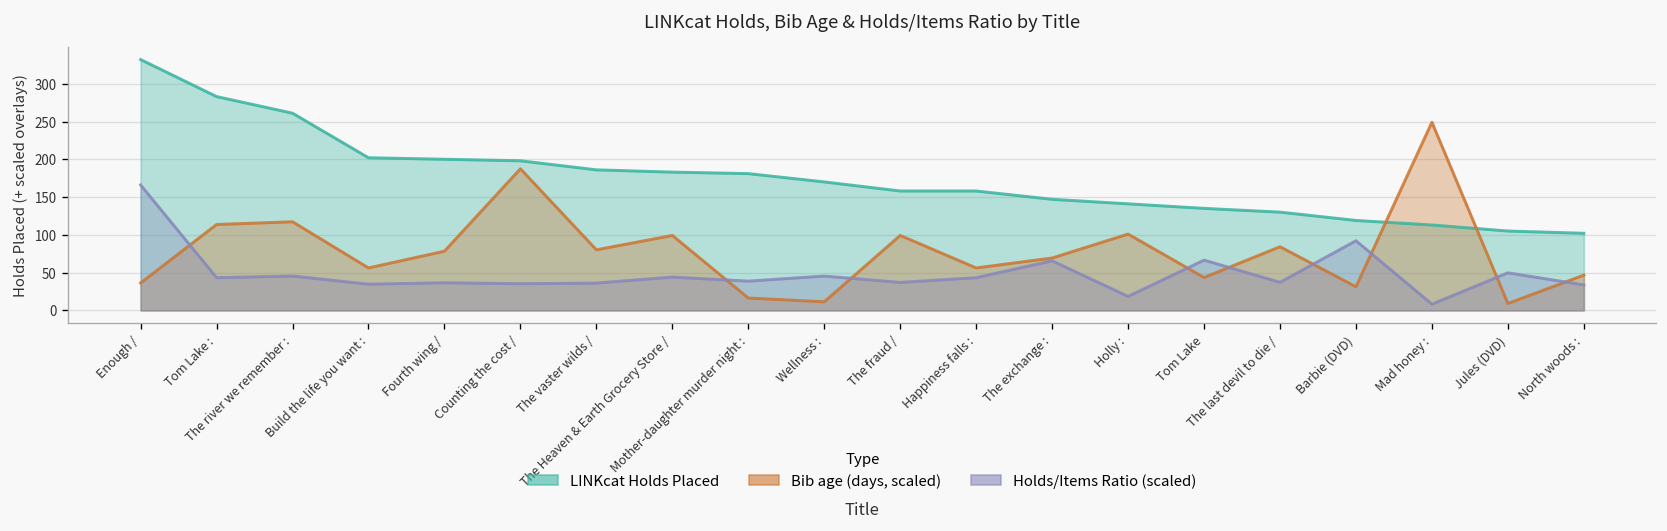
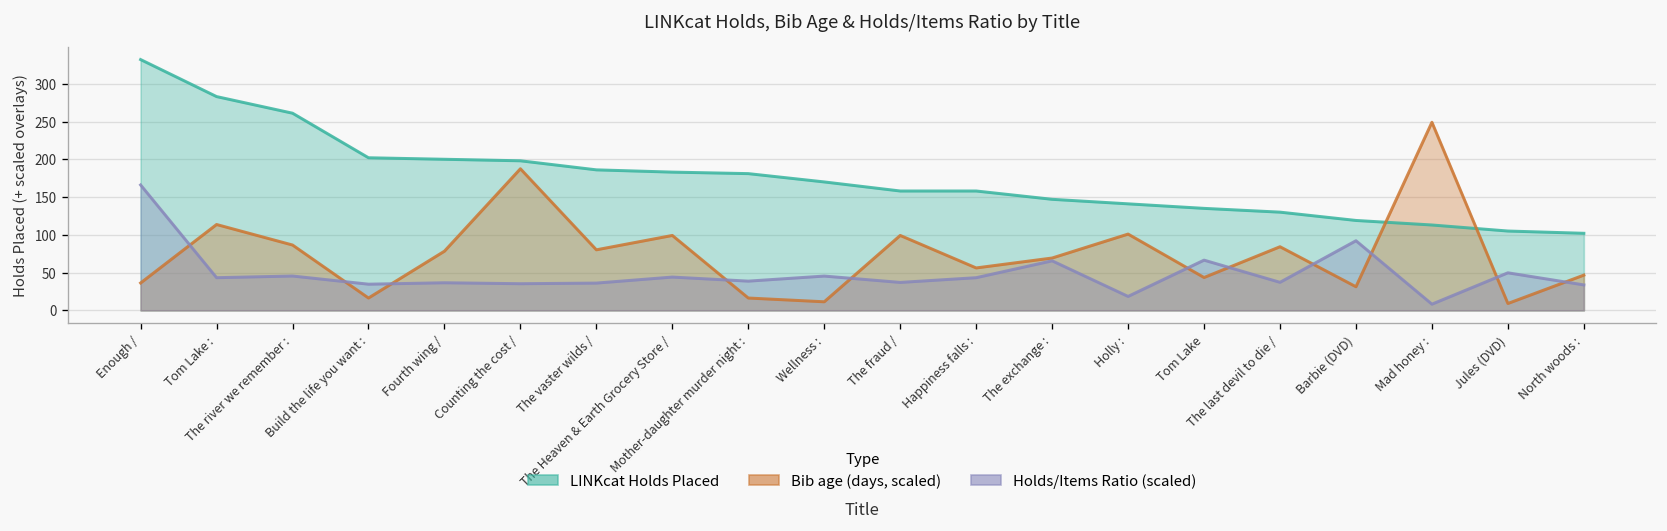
Bib age (days, scaled), The river we remember :: 120 -> 90
Bib age (days, scaled), Build the life you want :: 60 -> 20
